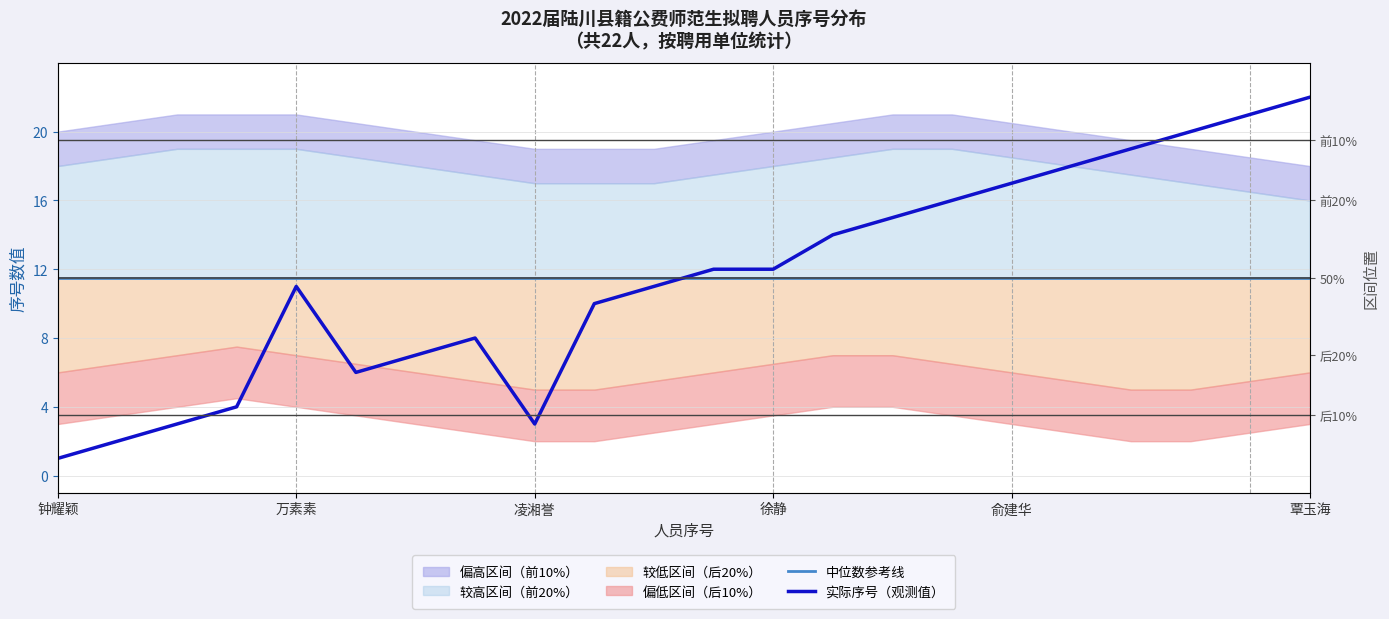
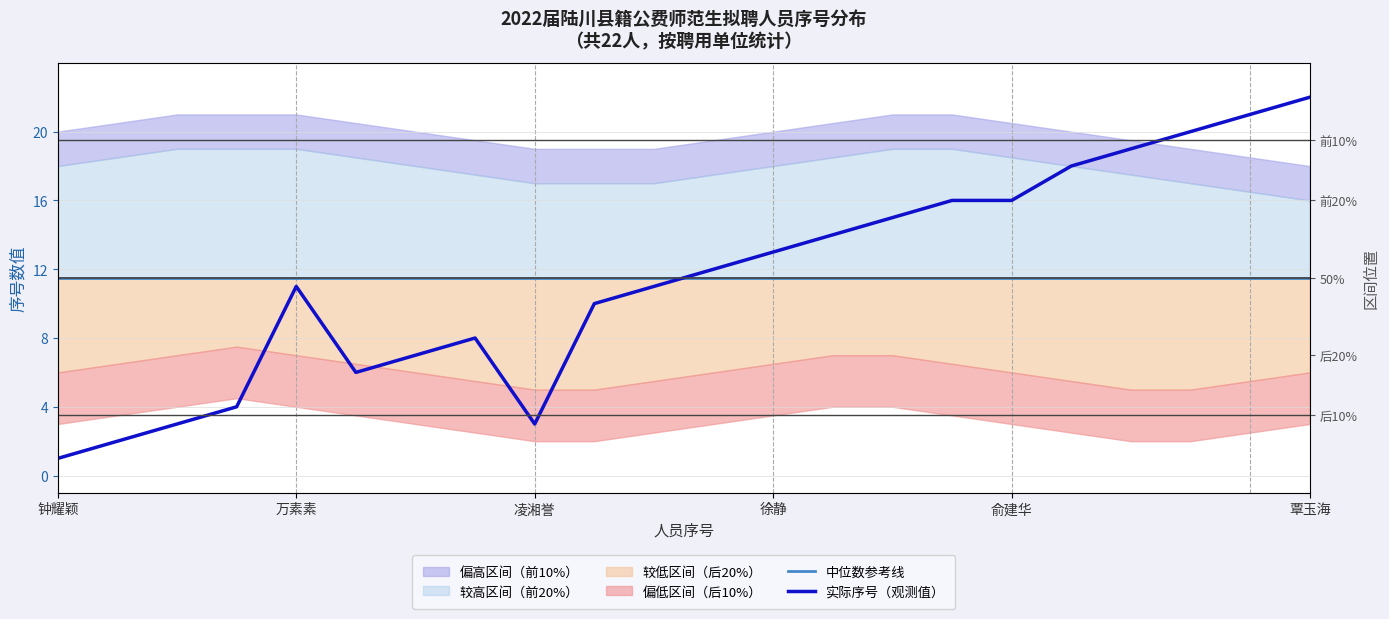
实际序号（观测值）, 徐静: 12 -> 13
实际序号（观测值）, 俞建华: 17 -> 16
